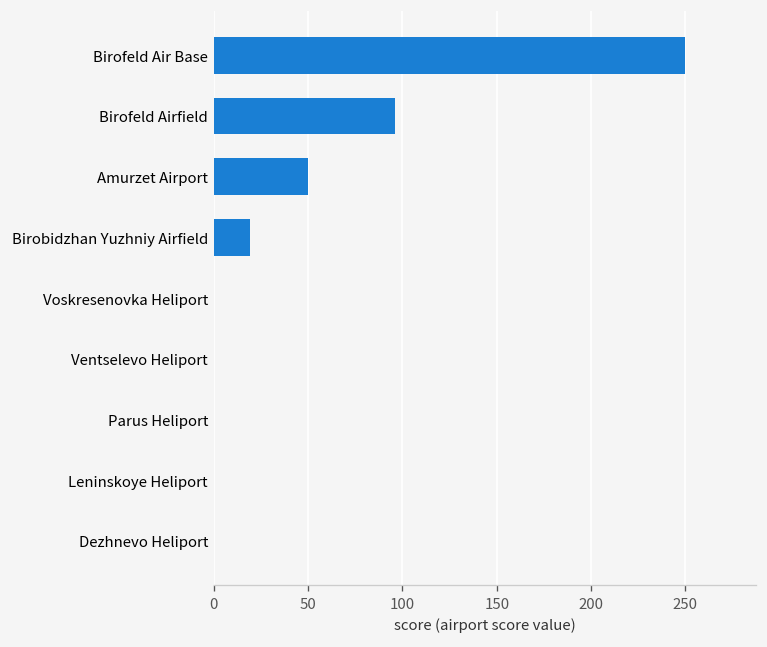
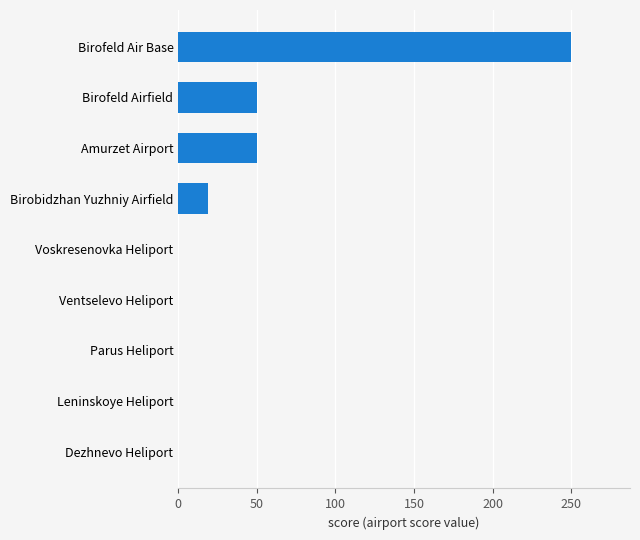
Birofeld Airfield: 96 -> 50
